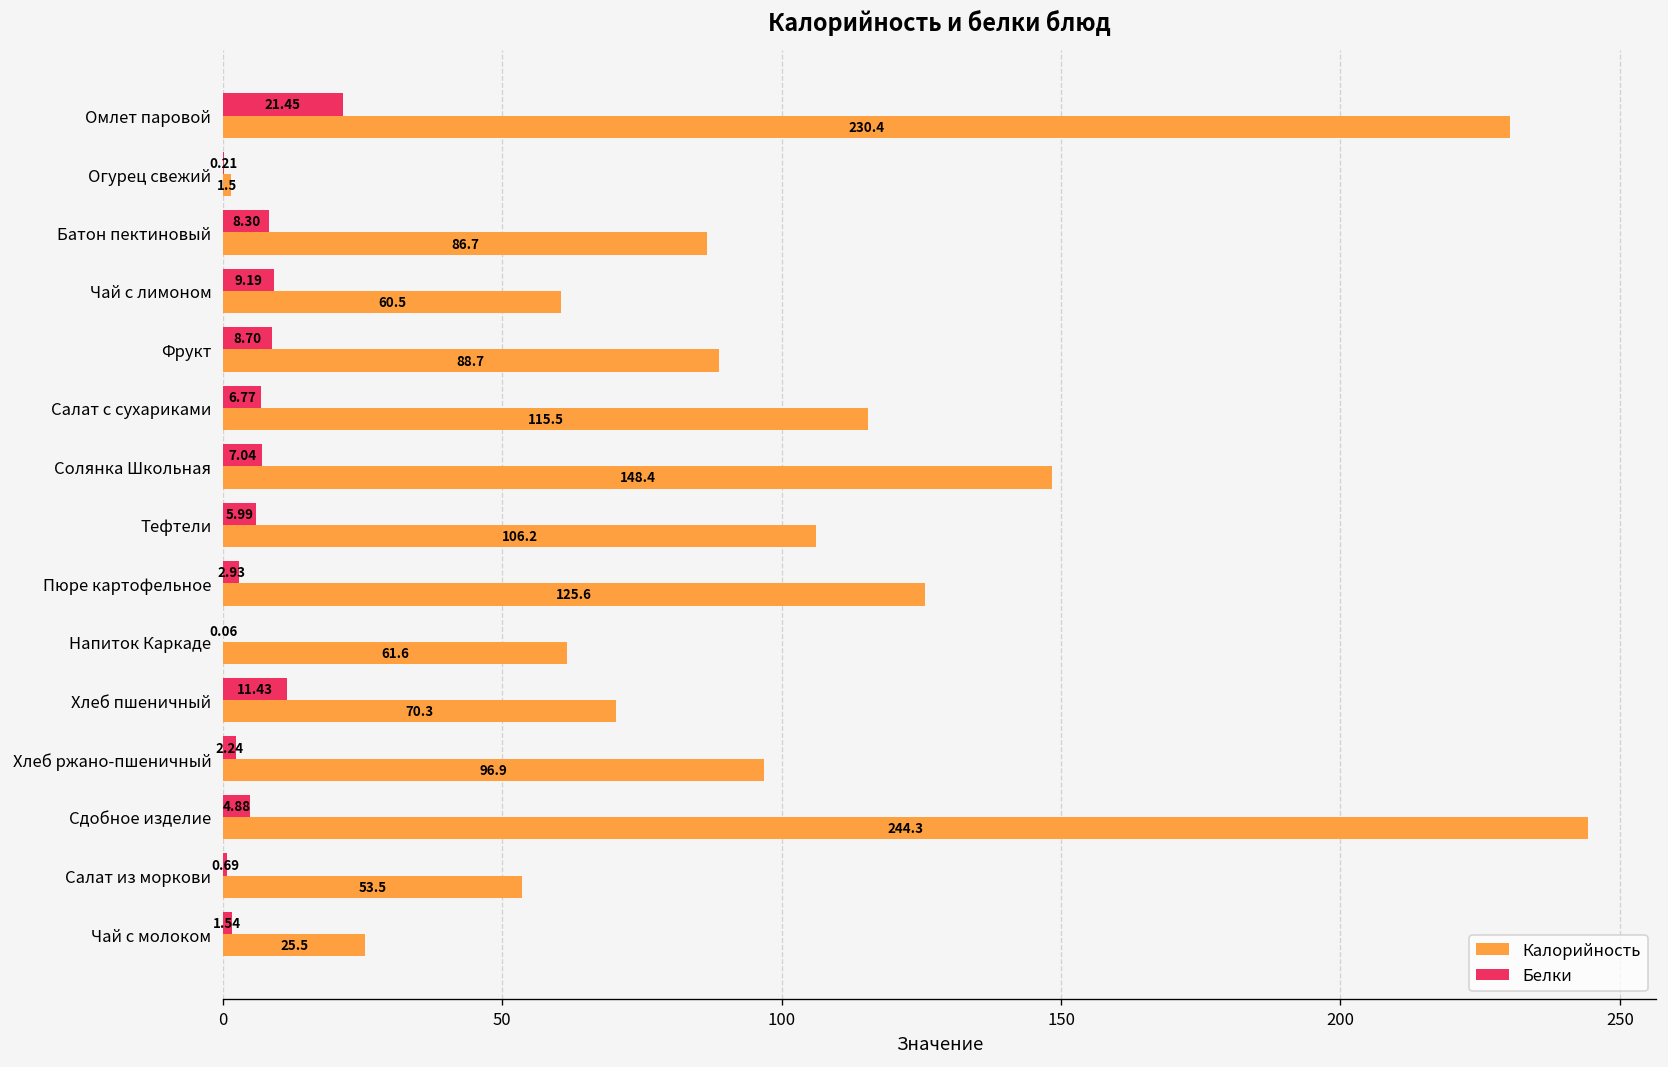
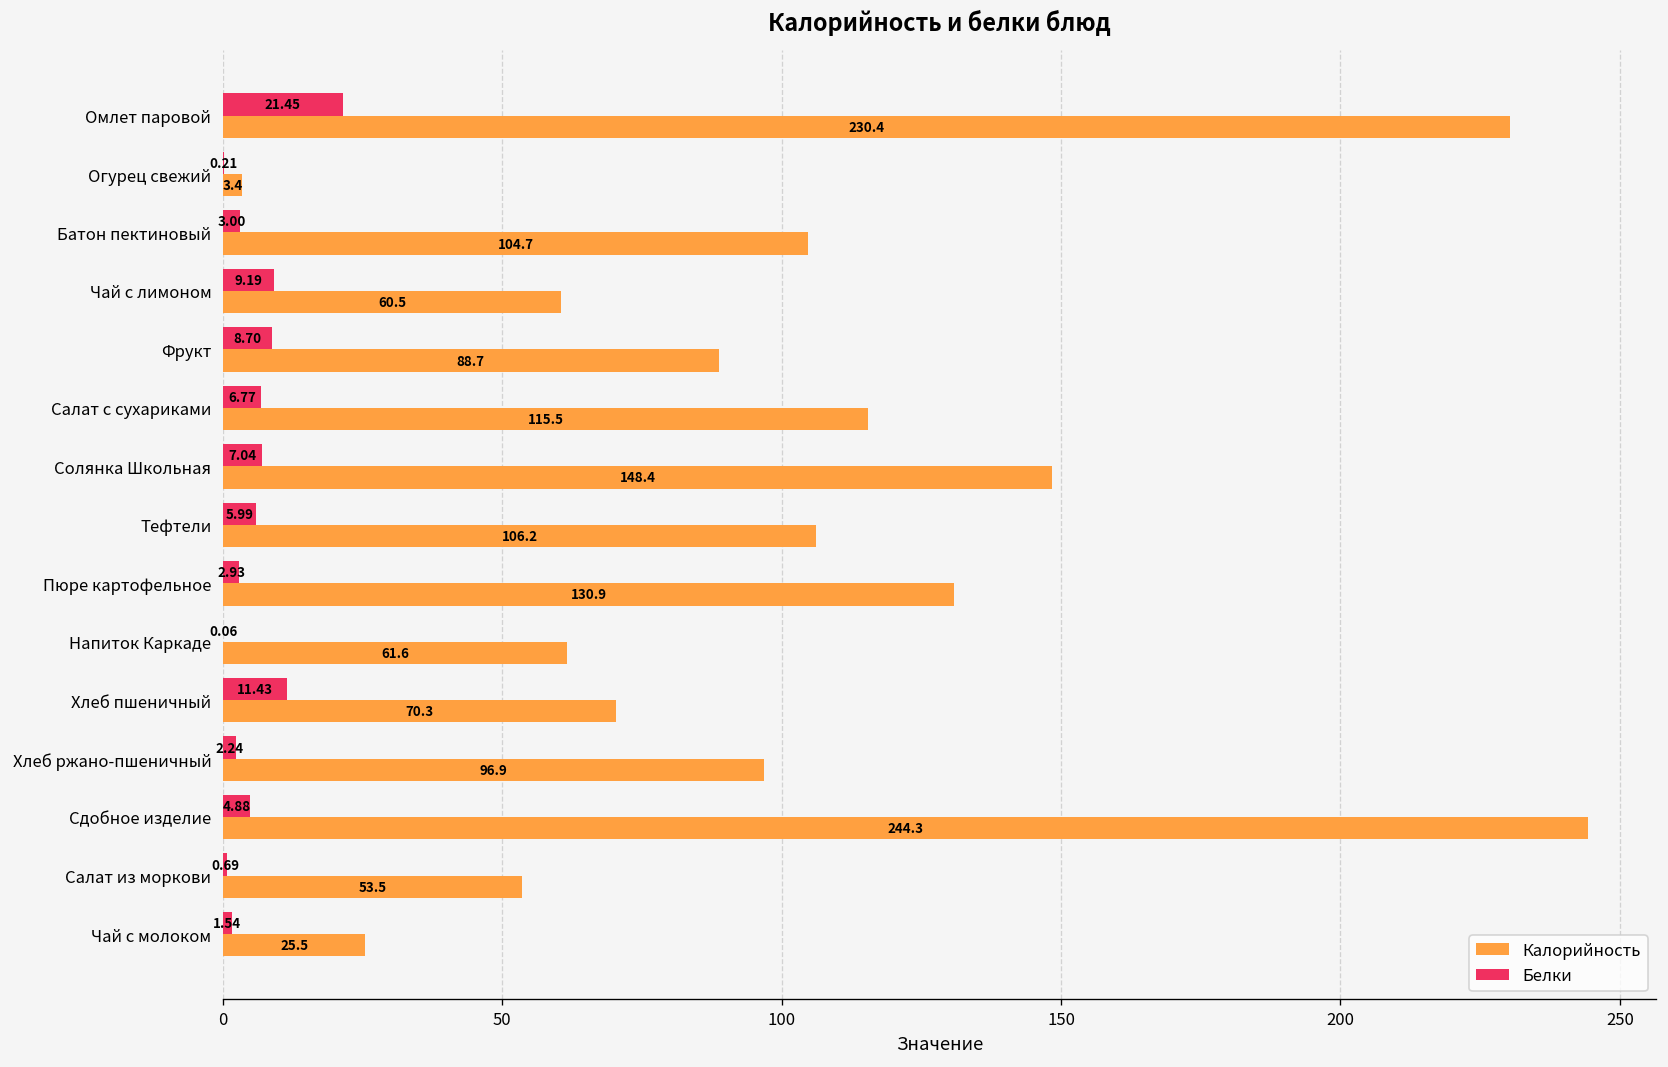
Калорийность, Огурец свежий: 1.5 -> 3.4
Белки, Батон пектиновый: 8.30 -> 3.00
Калорийность, Батон пектиновый: 86.7 -> 104.7
Калорийность, Пюре картофельное: 125.6 -> 130.9
